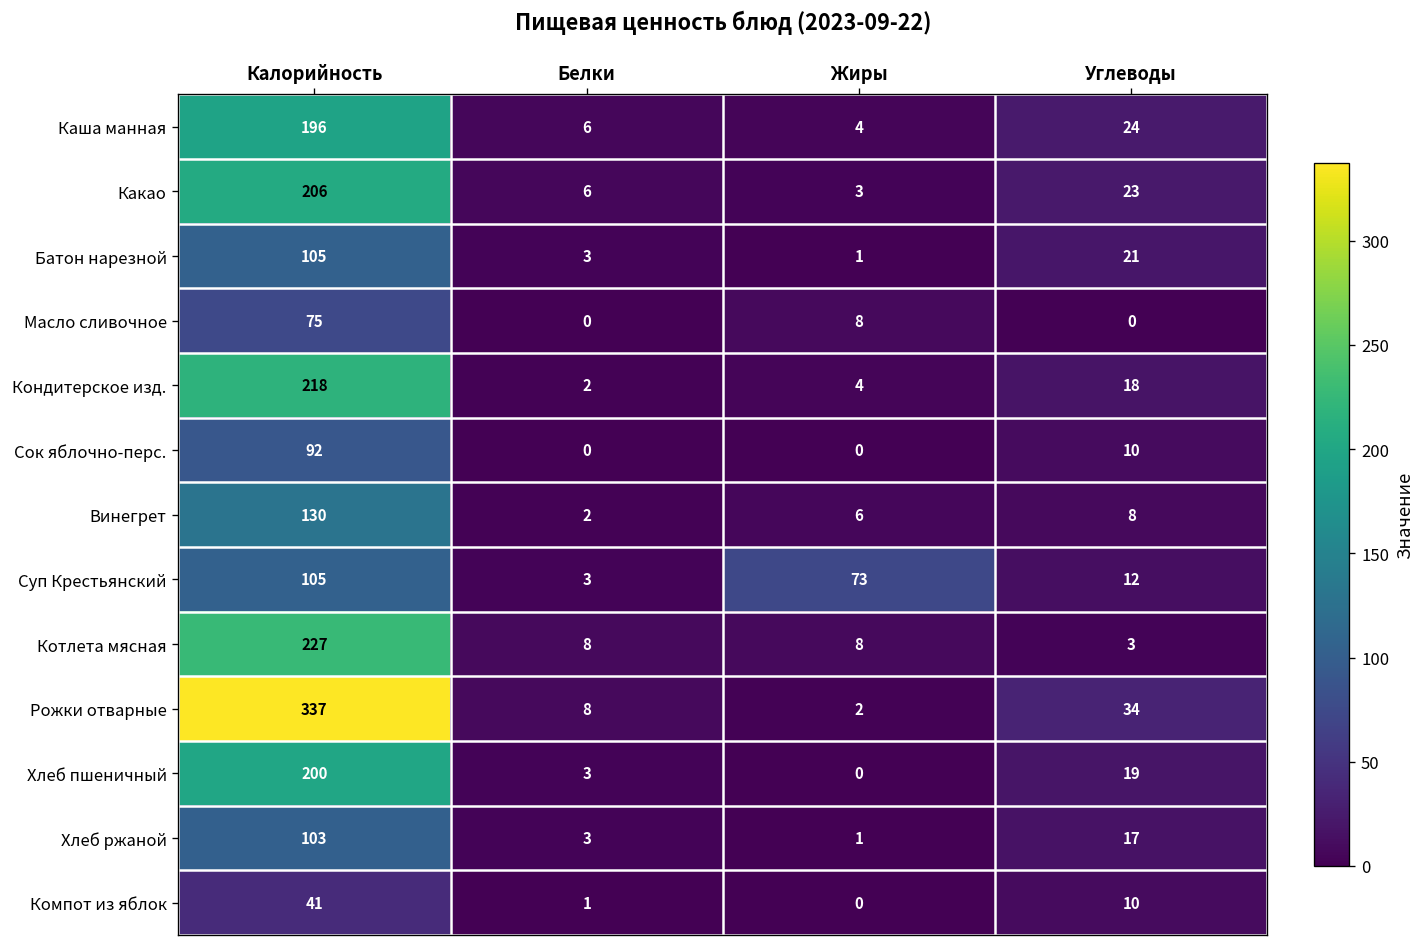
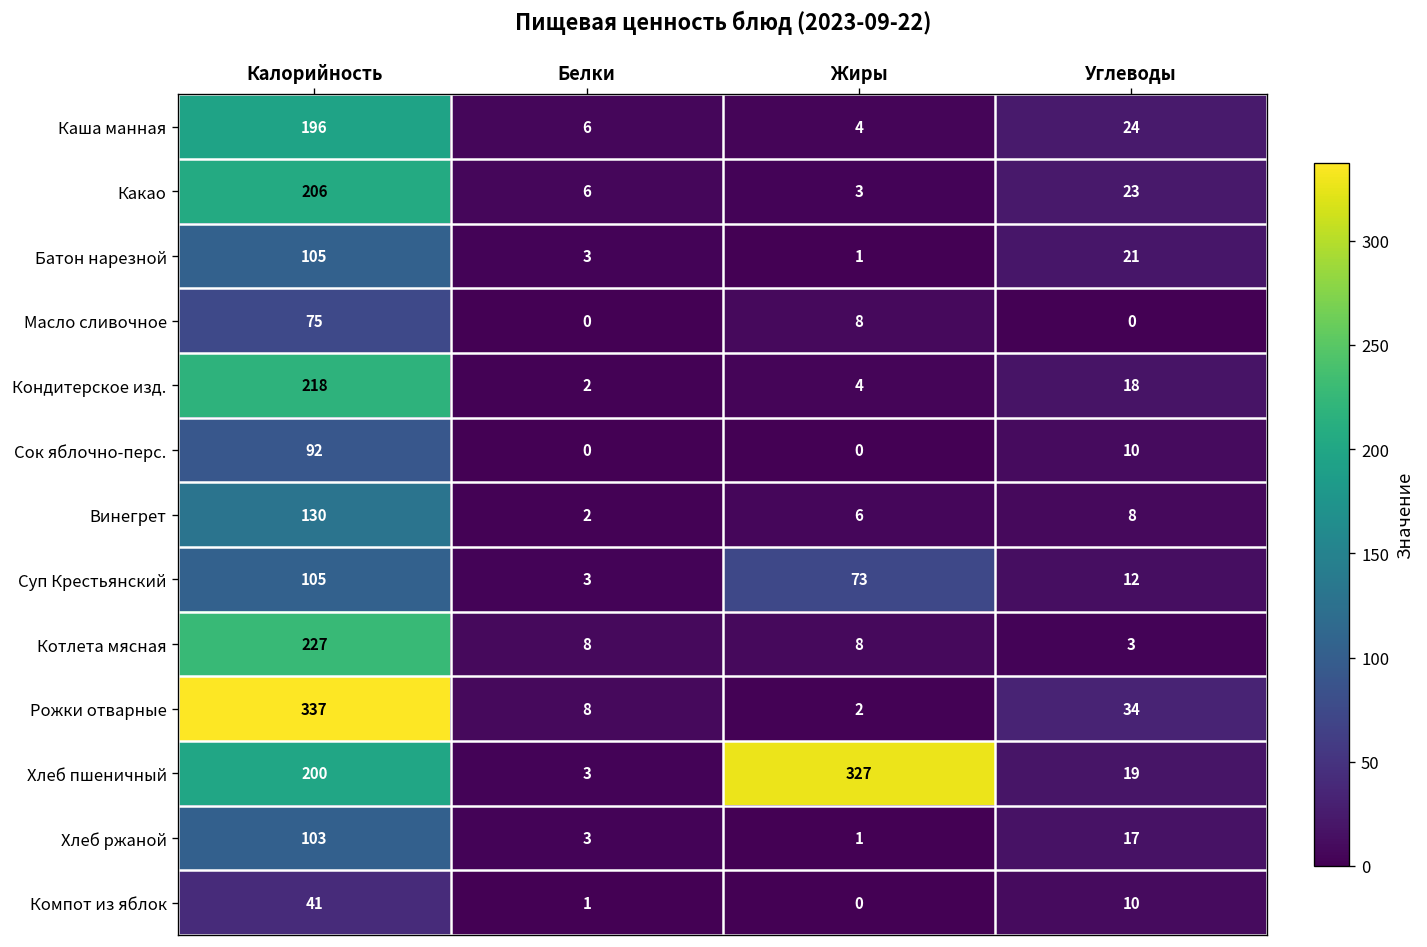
Хлеб пшеничный, Жиры: 0 -> 327
